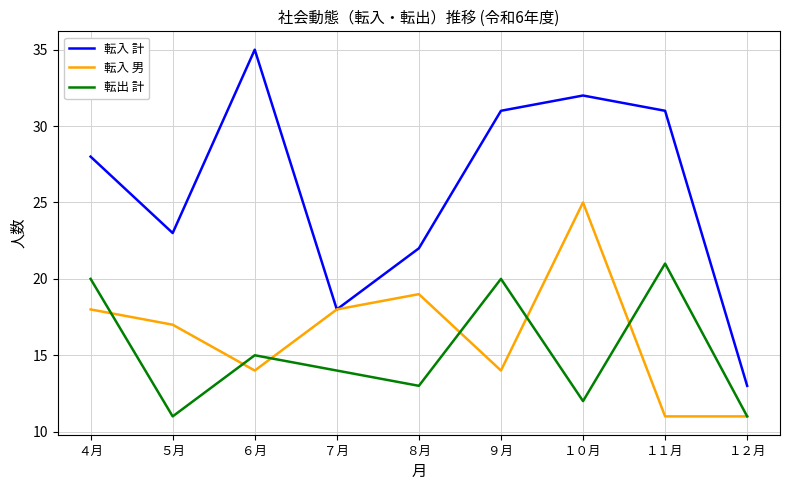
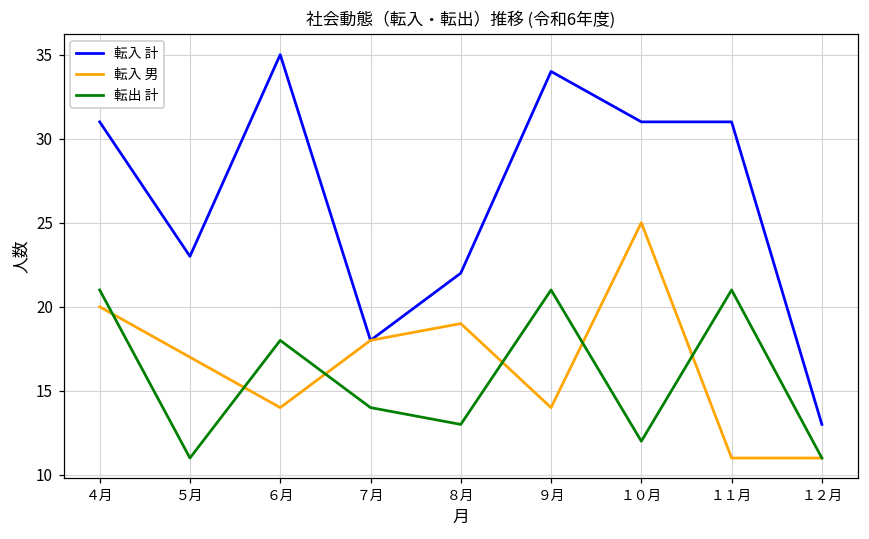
転入 計, ４月: 28 -> 31
転入 男, ４月: 18 -> 20
転出 計, ４月: 20 -> 21
転出 計, ６月: 15 -> 18
転入 計, ９月: 31 -> 34
転出 計, ９月: 20 -> 21
転入 計, １０月: 32 -> 31
